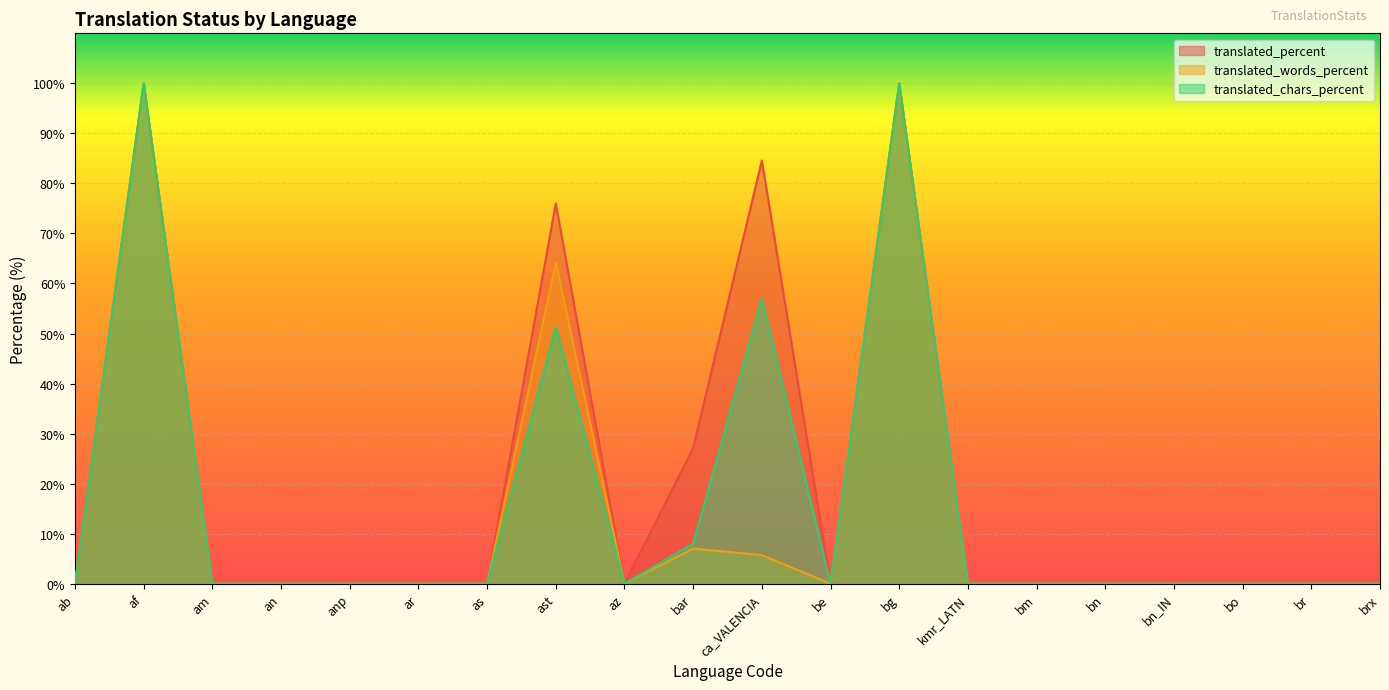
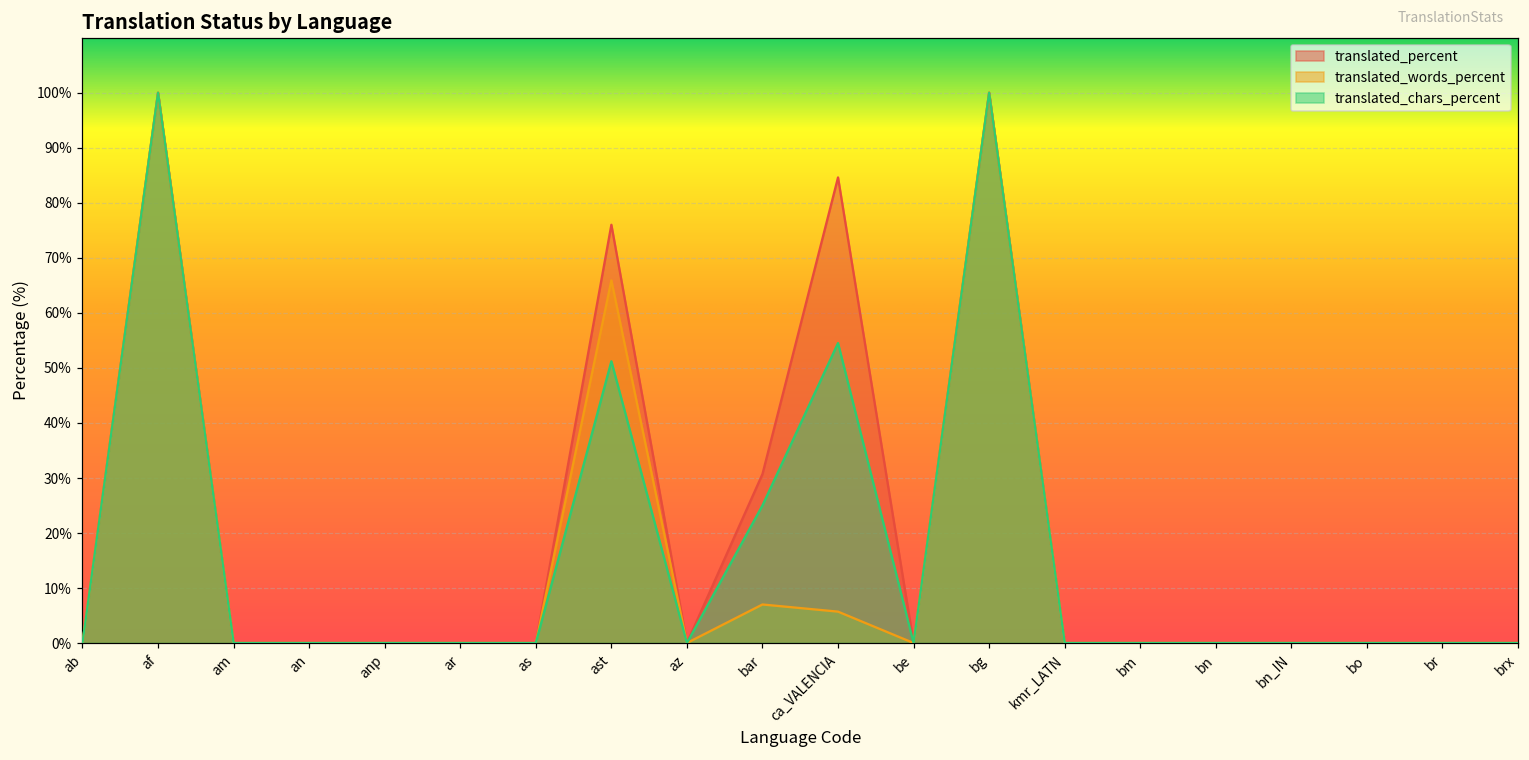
translated_words_percent, ast: 64% -> 66%
translated_percent, bar: 27% -> 31%
translated_chars_percent, bar: 8% -> 25%
translated_chars_percent, ca_VALENCIA: 57% -> 55%
